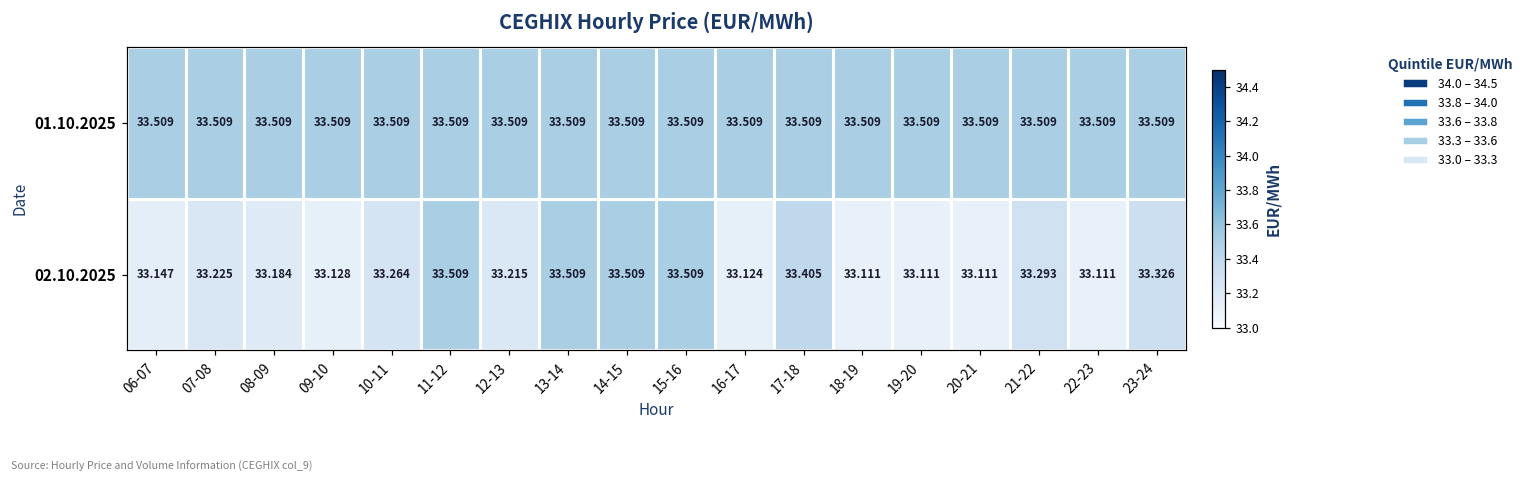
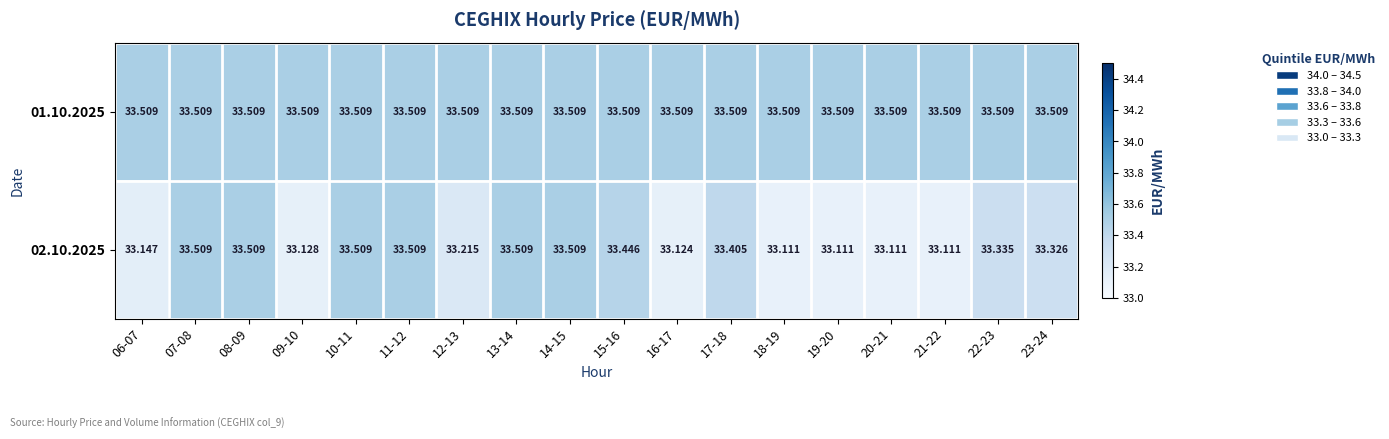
02.10.2025, 07-08: 33.225 -> 33.509
02.10.2025, 08-09: 33.184 -> 33.509
02.10.2025, 10-11: 33.264 -> 33.509
02.10.2025, 15-16: 33.509 -> 33.446
02.10.2025, 21-22: 33.293 -> 33.111
02.10.2025, 22-23: 33.111 -> 33.335
